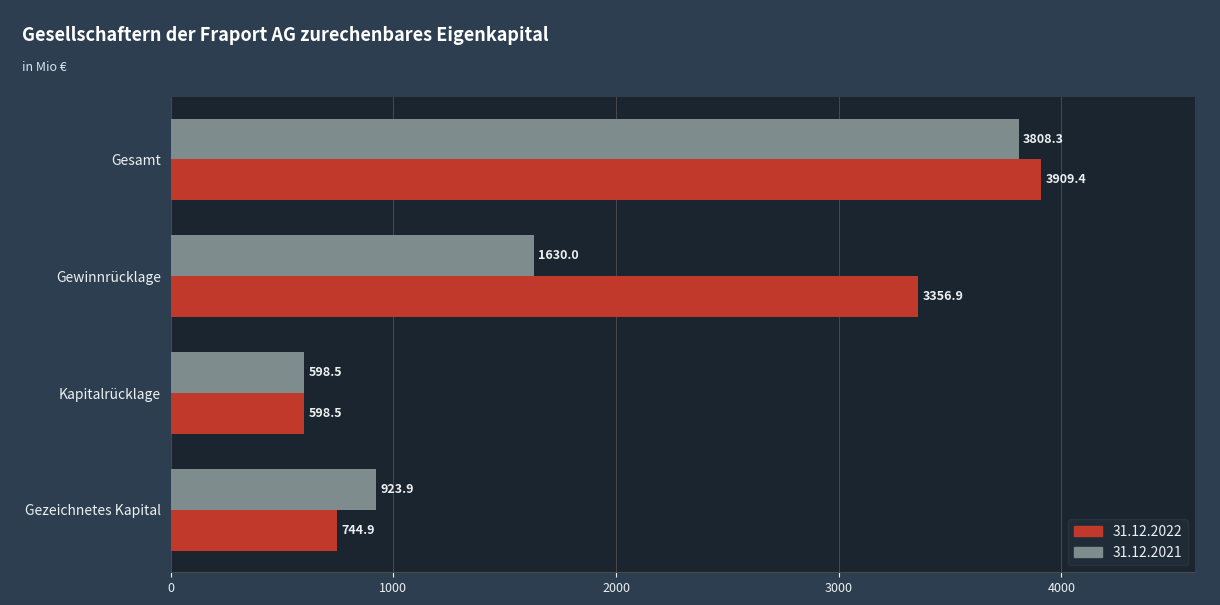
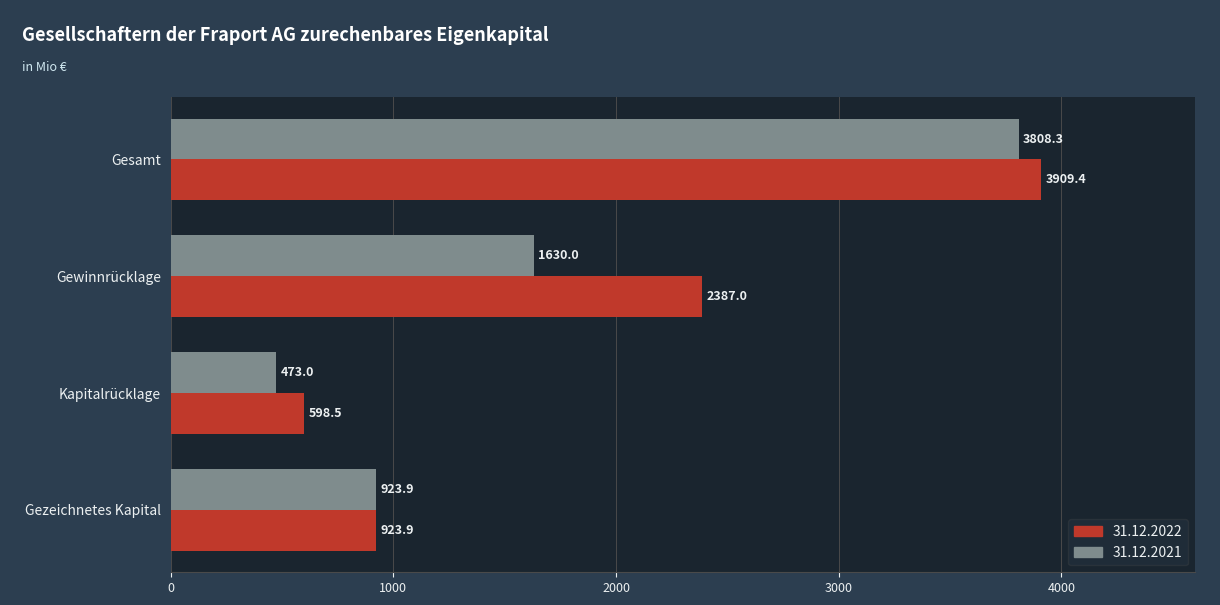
31.12.2022, Gewinnrücklage: 3356.9 -> 2387.0
31.12.2021, Kapitalrücklage: 598.5 -> 473.0
31.12.2022, Gezeichnetes Kapital: 744.9 -> 923.9
